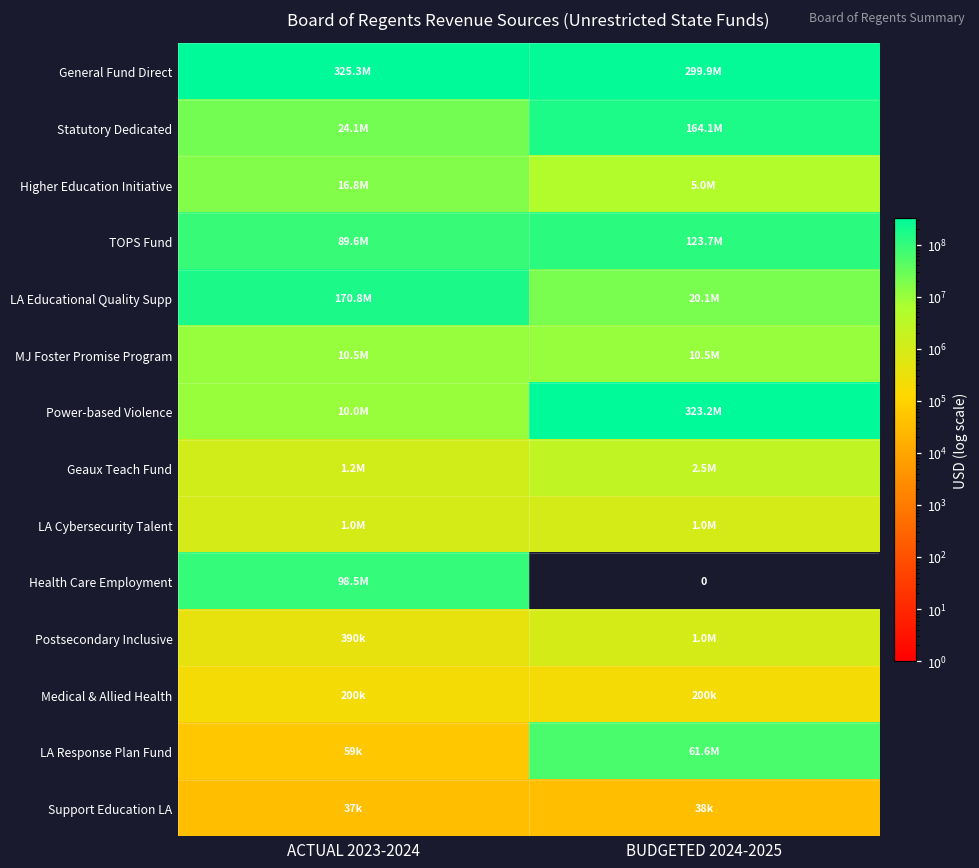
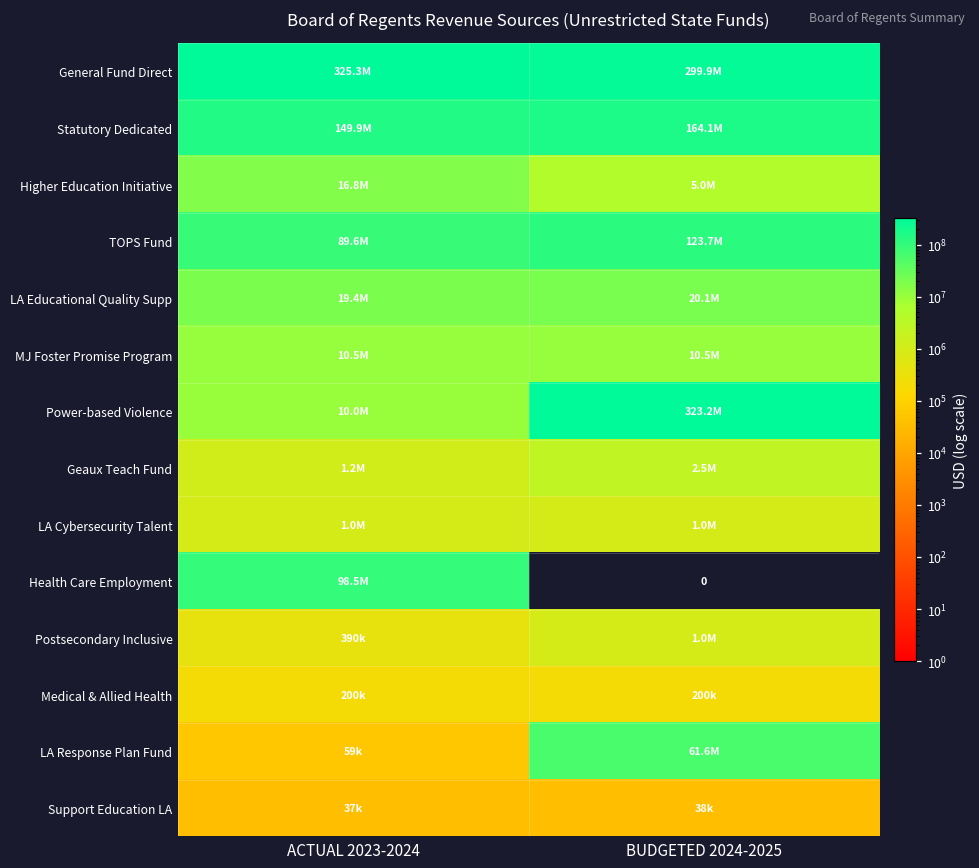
Statutory Dedicated, ACTUAL 2023-2024: 24.1M -> 149.9M
LA Educational Quality Supp, ACTUAL 2023-2024: 170.8M -> 19.4M
